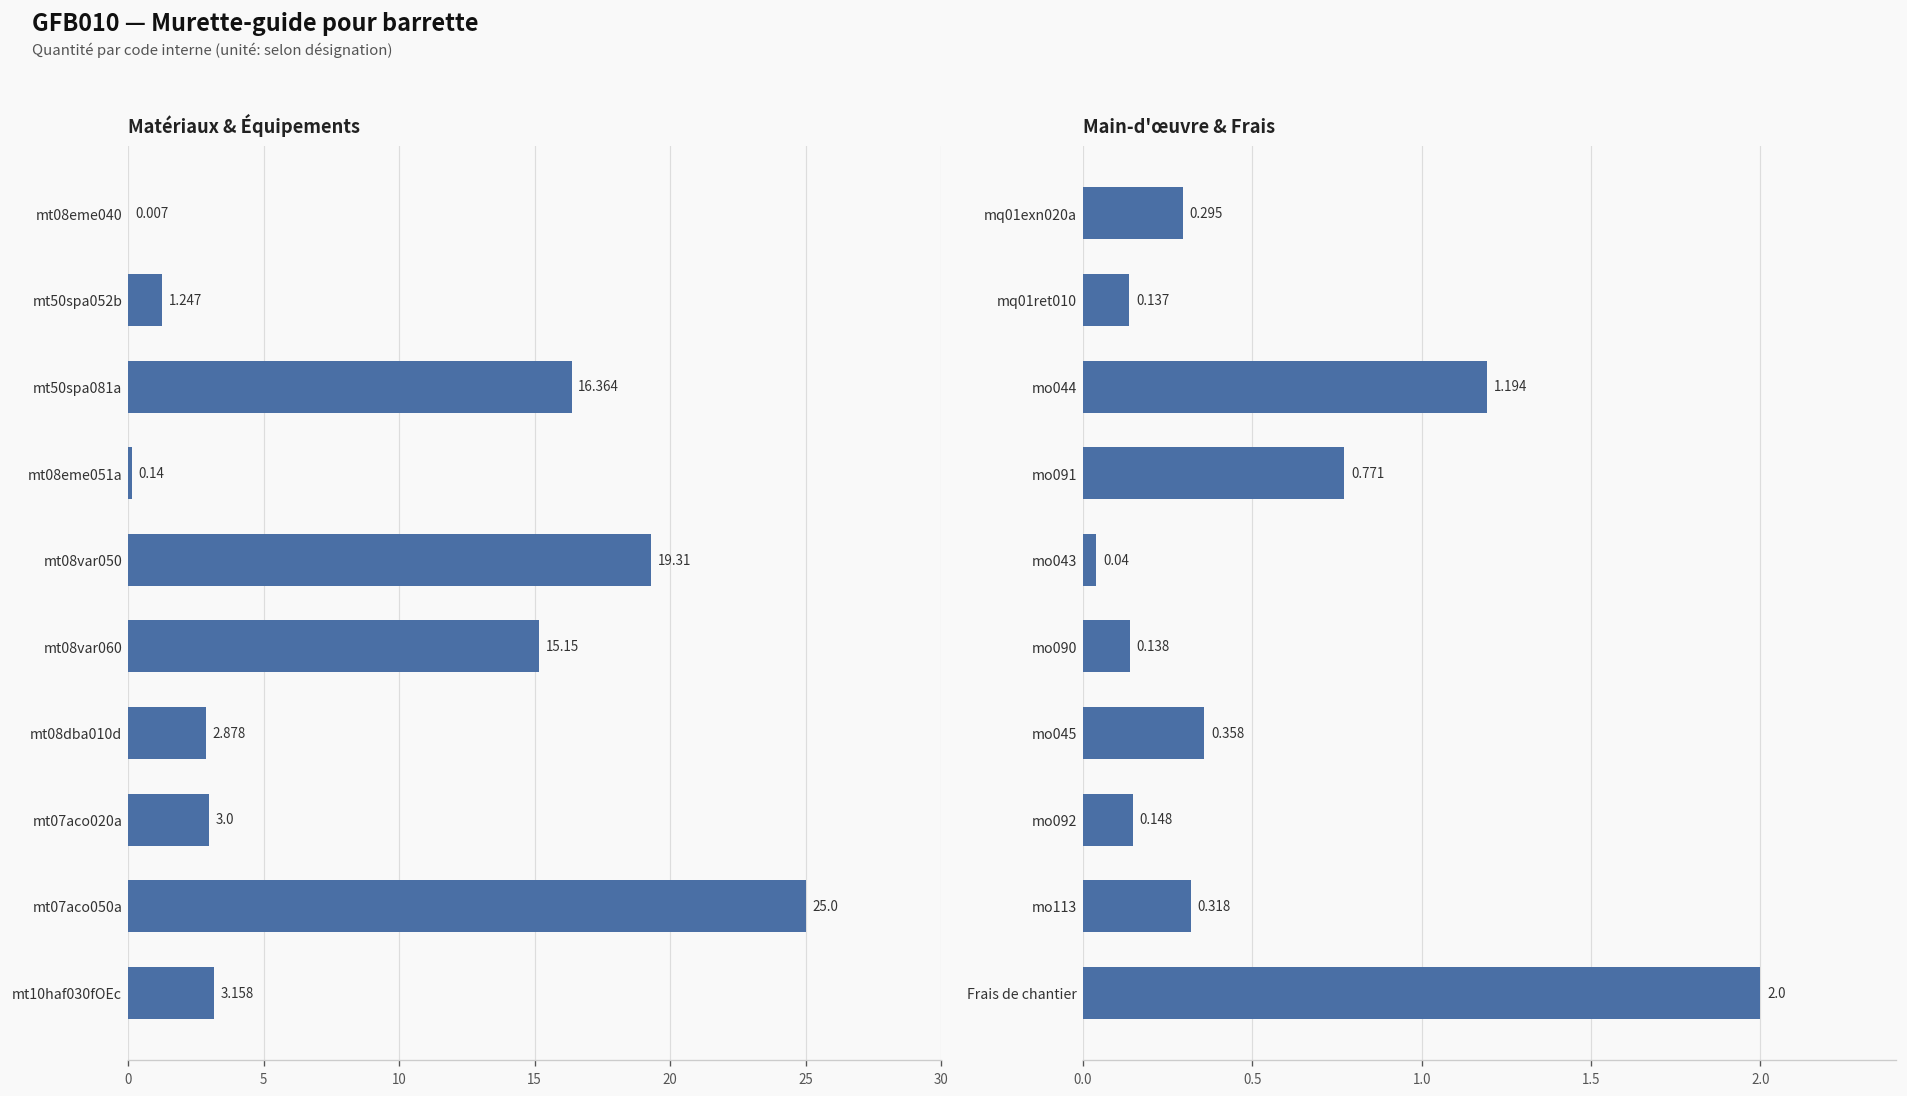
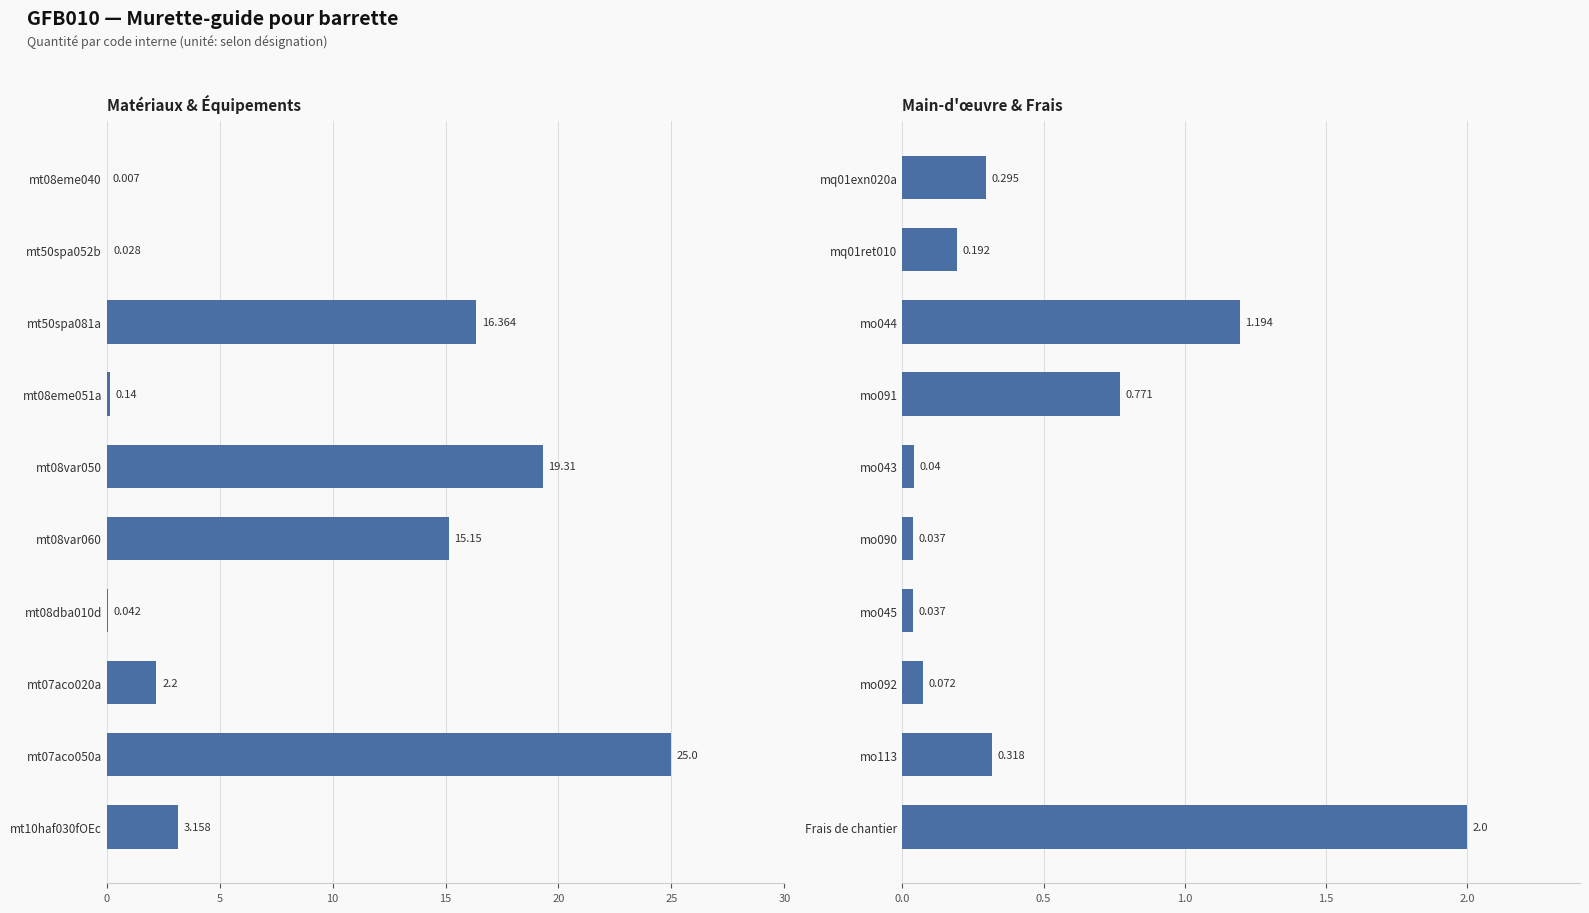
Matériaux & Équipements, mt50spa052b: 1.247 -> 0.028
Matériaux & Équipements, mt08dba010d: 2.878 -> 0.042
Matériaux & Équipements, mt07aco020a: 3.0 -> 2.2
Main-d'œuvre & Frais, mq01ret010: 0.137 -> 0.192
Main-d'œuvre & Frais, mo090: 0.138 -> 0.037
Main-d'œuvre & Frais, mo045: 0.358 -> 0.037
Main-d'œuvre & Frais, mo092: 0.148 -> 0.072
